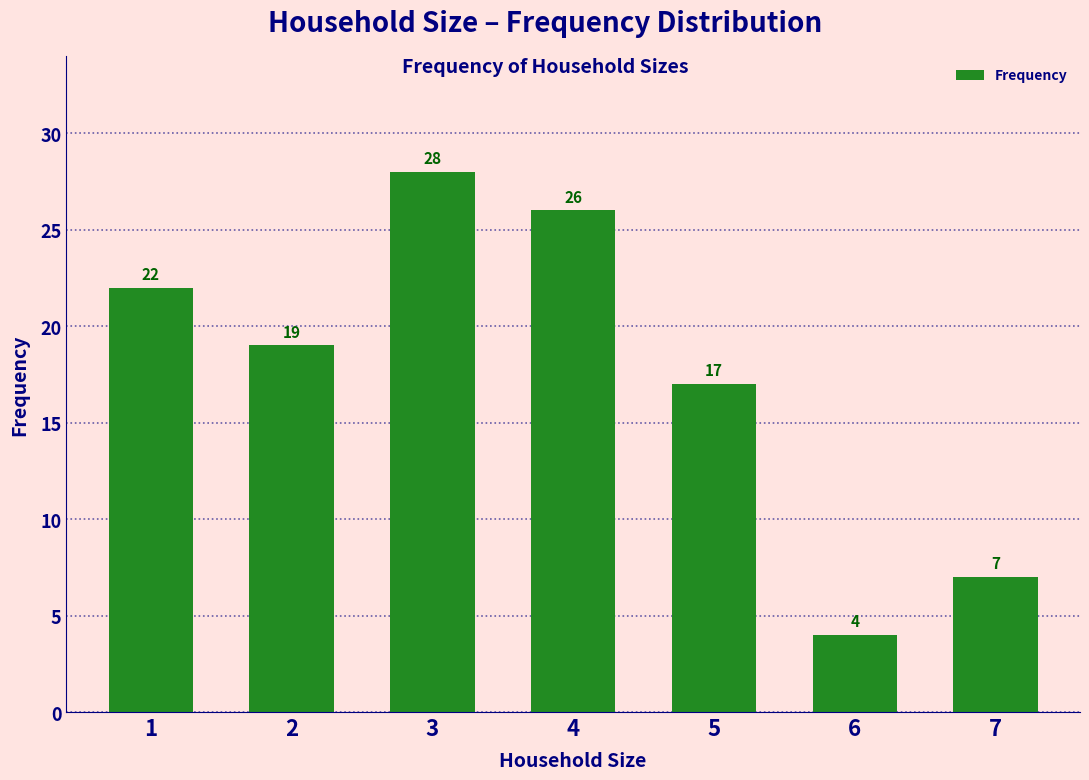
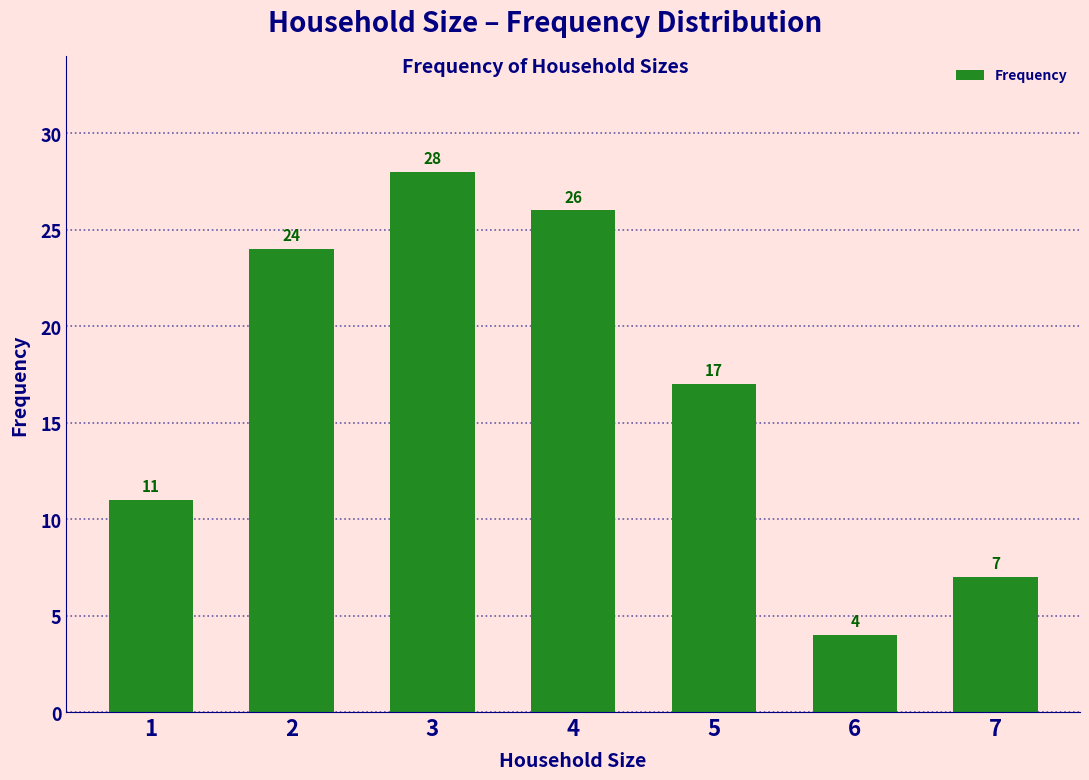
1: 22 -> 11
2: 19 -> 24
